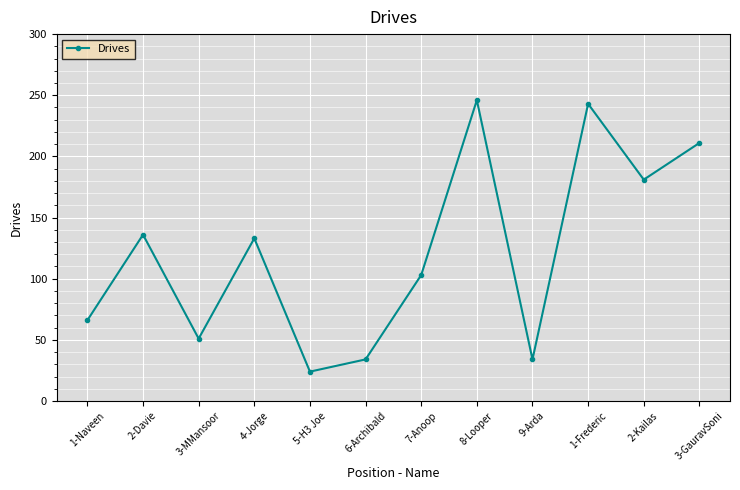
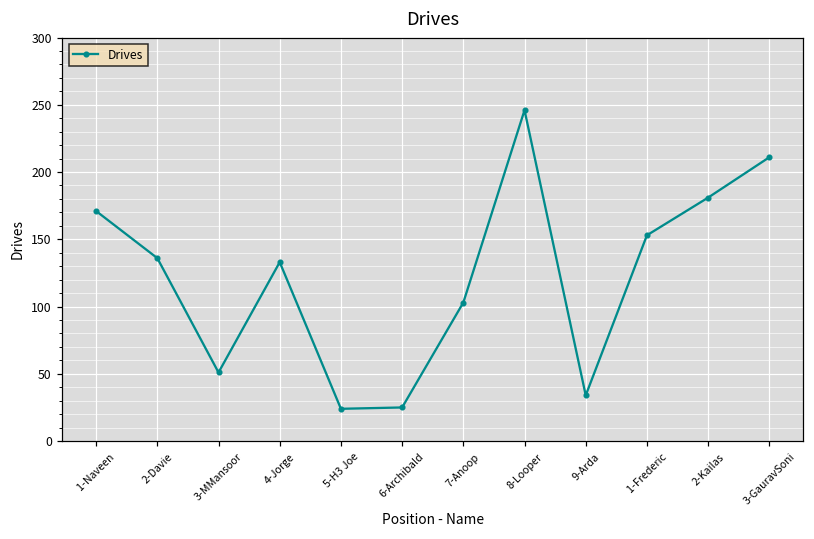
1-Naveen: 66 -> 171
6-Archibald: 34 -> 25
1-Frederic: 243 -> 153
